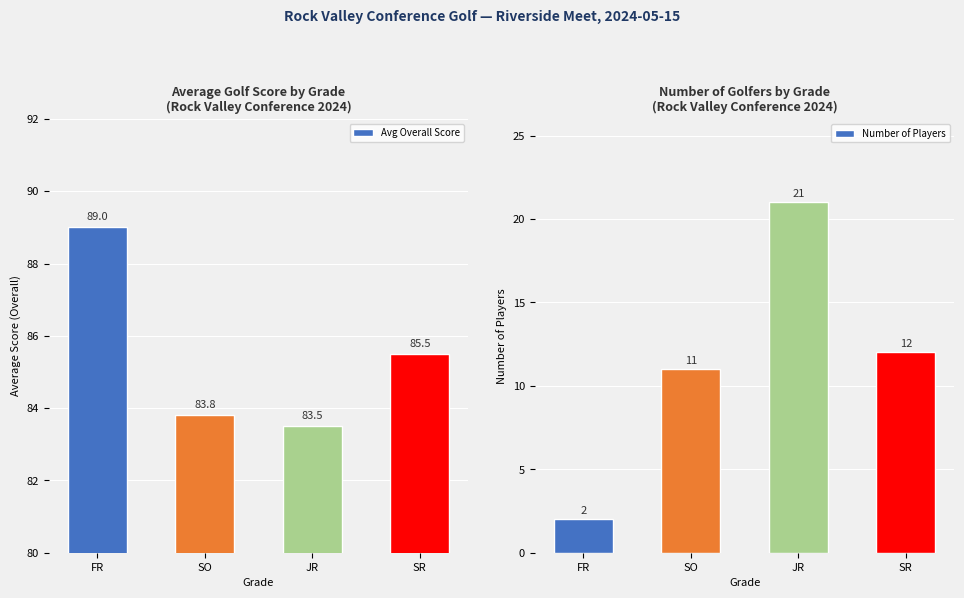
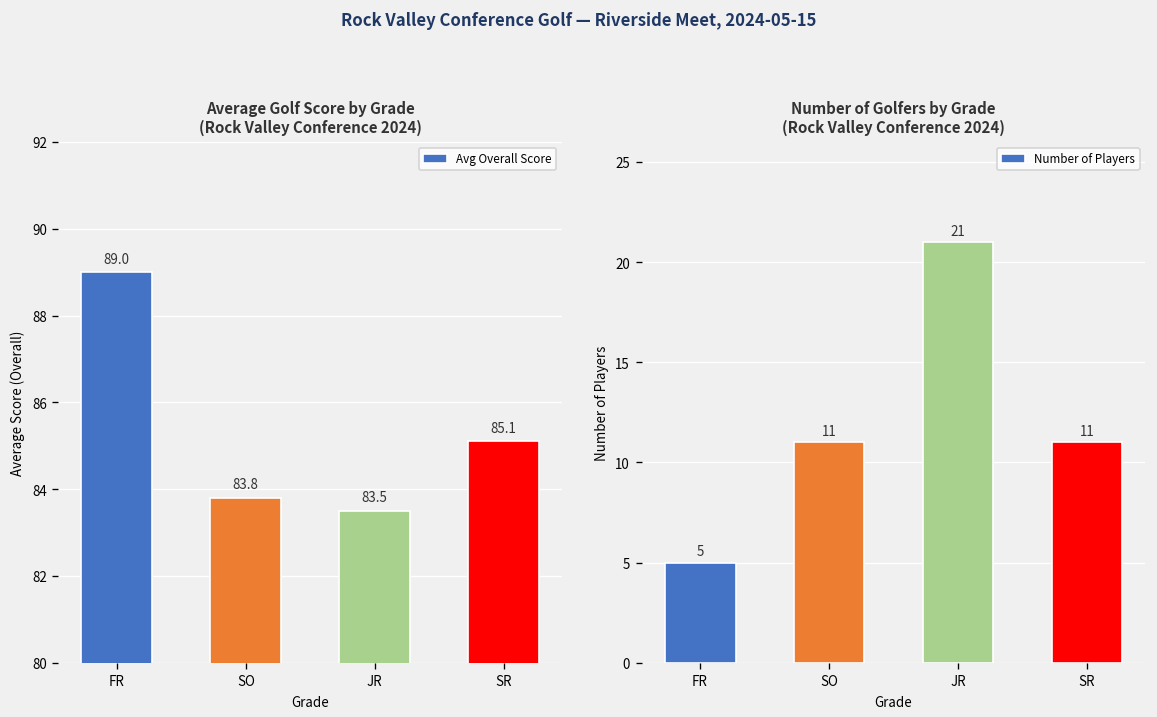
Average Golf Score by Grade (Rock Valley Conference 2024), SR: 85.5 -> 85.1
Number of Golfers by Grade (Rock Valley Conference 2024), FR: 2 -> 5
Number of Golfers by Grade (Rock Valley Conference 2024), SR: 12 -> 11
